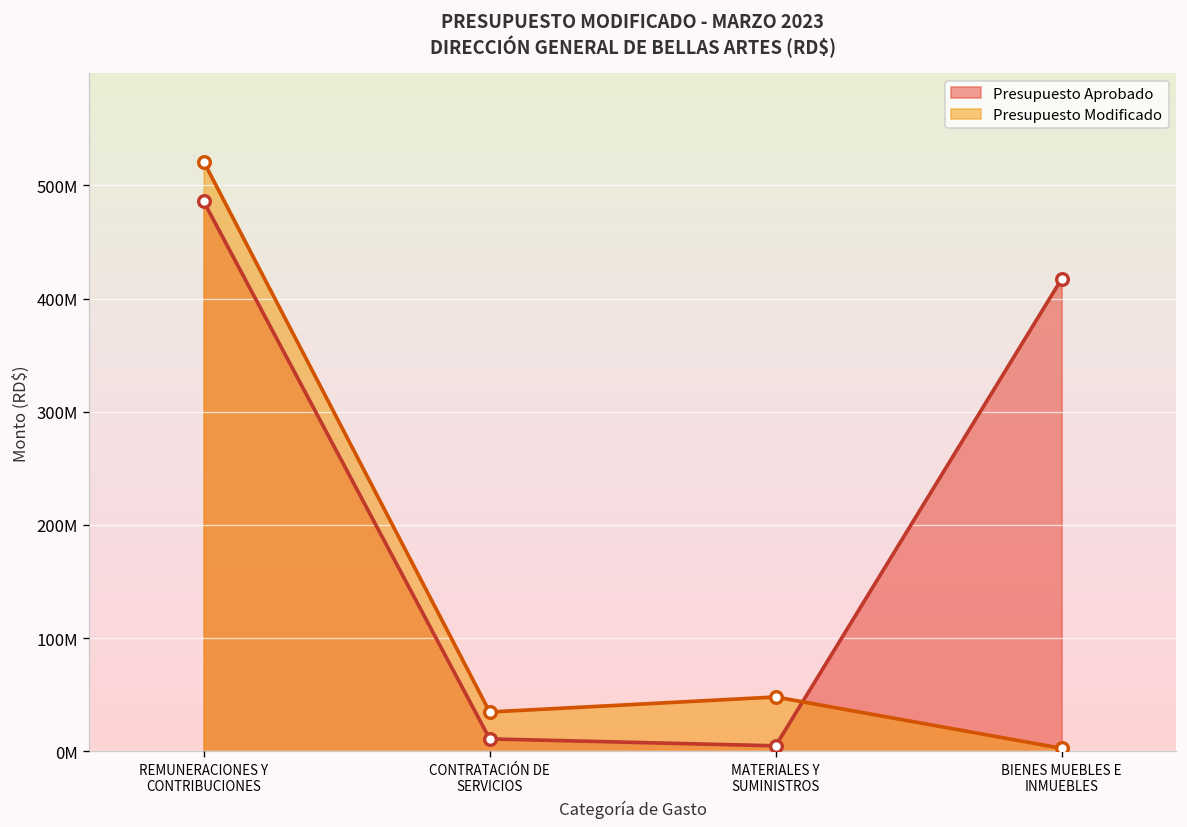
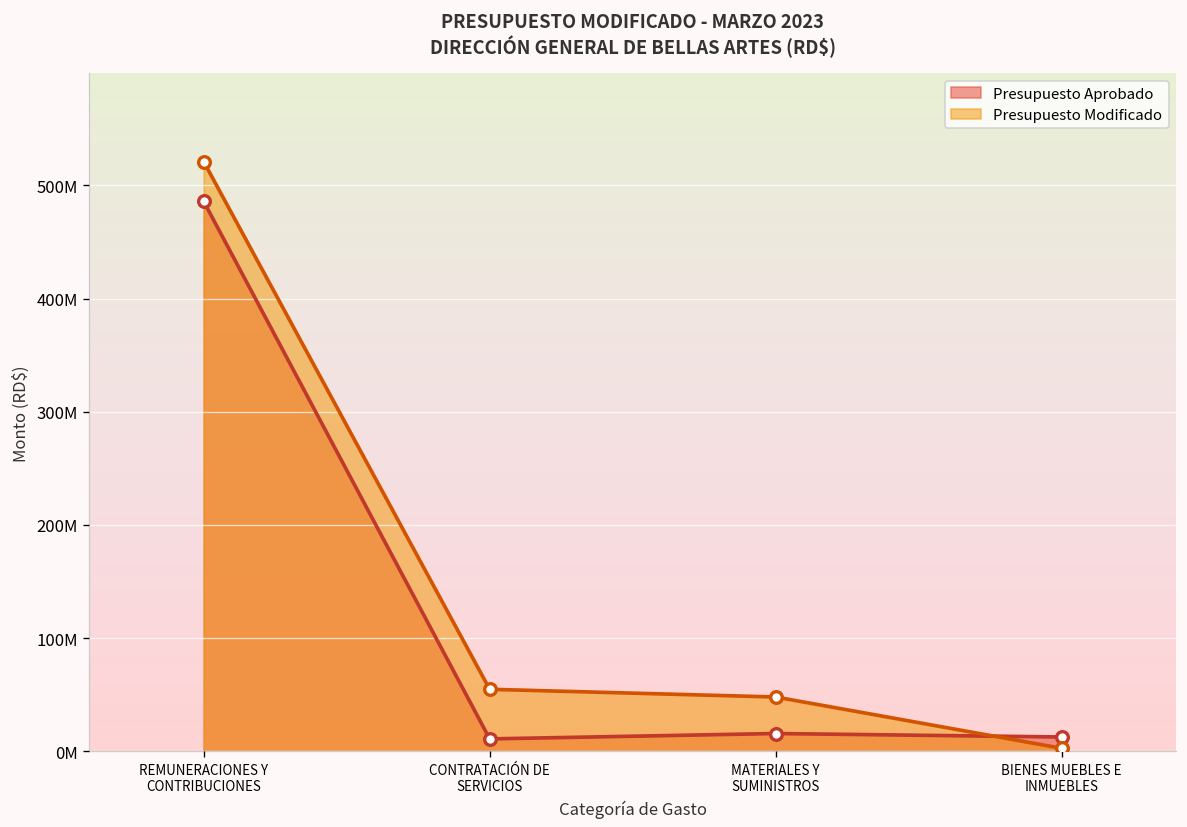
Presupuesto Modificado, CONTRATACIÓN DE SERVICIOS: 30000000 -> 50000000
Presupuesto Aprobado, MATERIALES Y SUMINISTROS: 0 -> 20000000
Presupuesto Aprobado, BIENES MUEBLES E INMUEBLES: 420000000 -> 10000000
